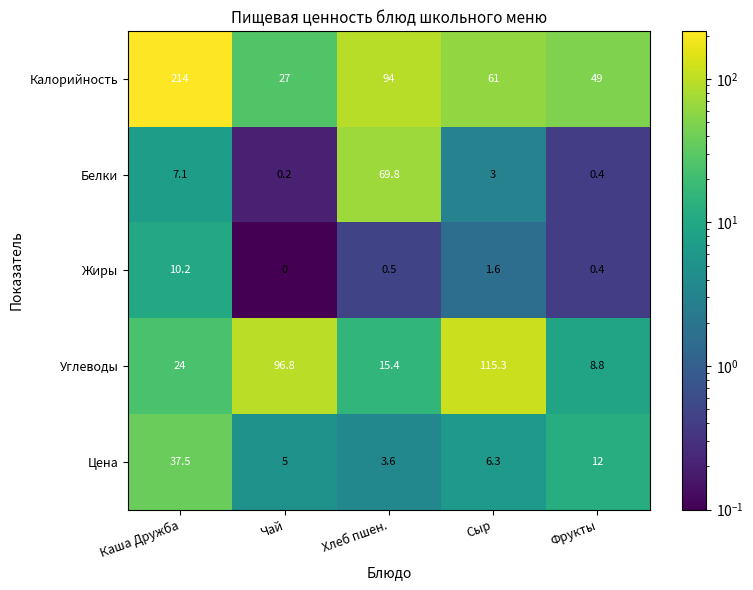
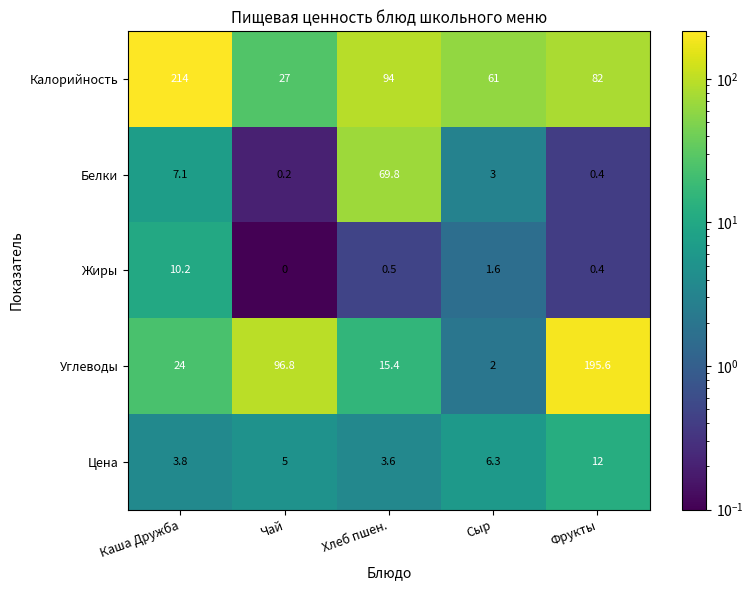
Калорийность, Фрукты: 49 -> 82
Углеводы, Сыр: 115.3 -> 2
Углеводы, Фрукты: 8.8 -> 195.6
Цена, Каша Дружба: 37.5 -> 3.8
